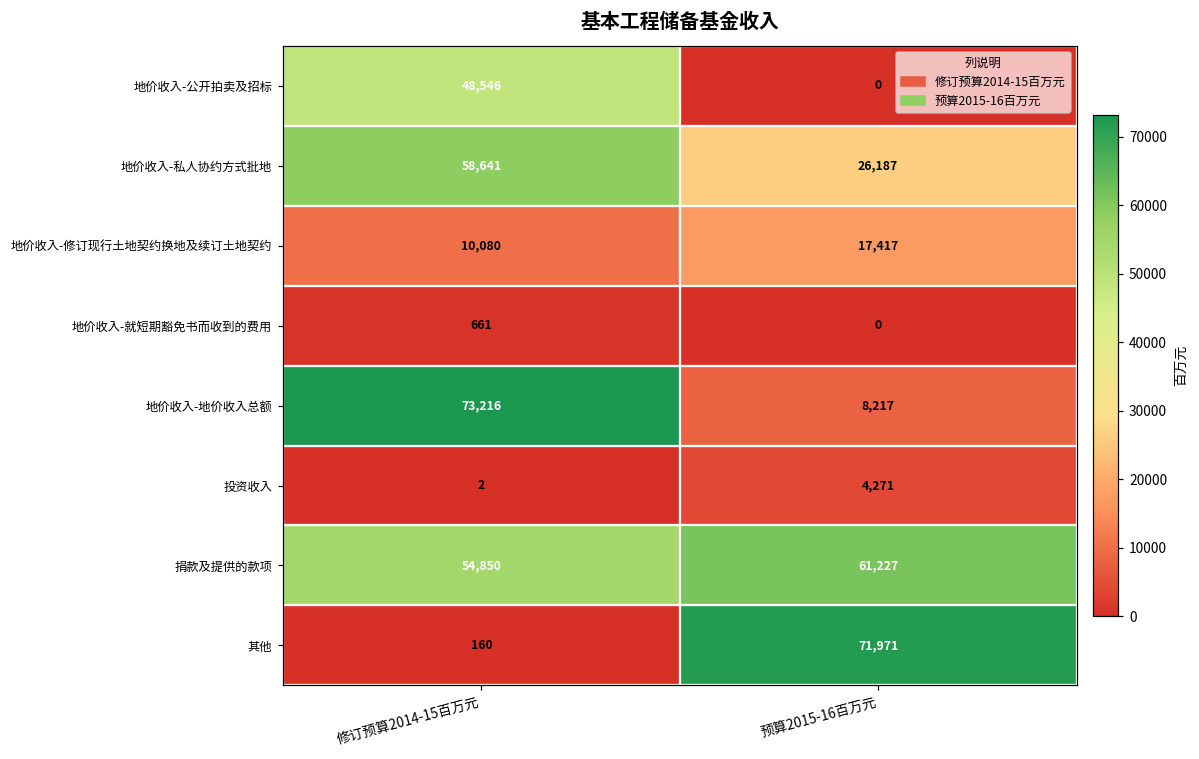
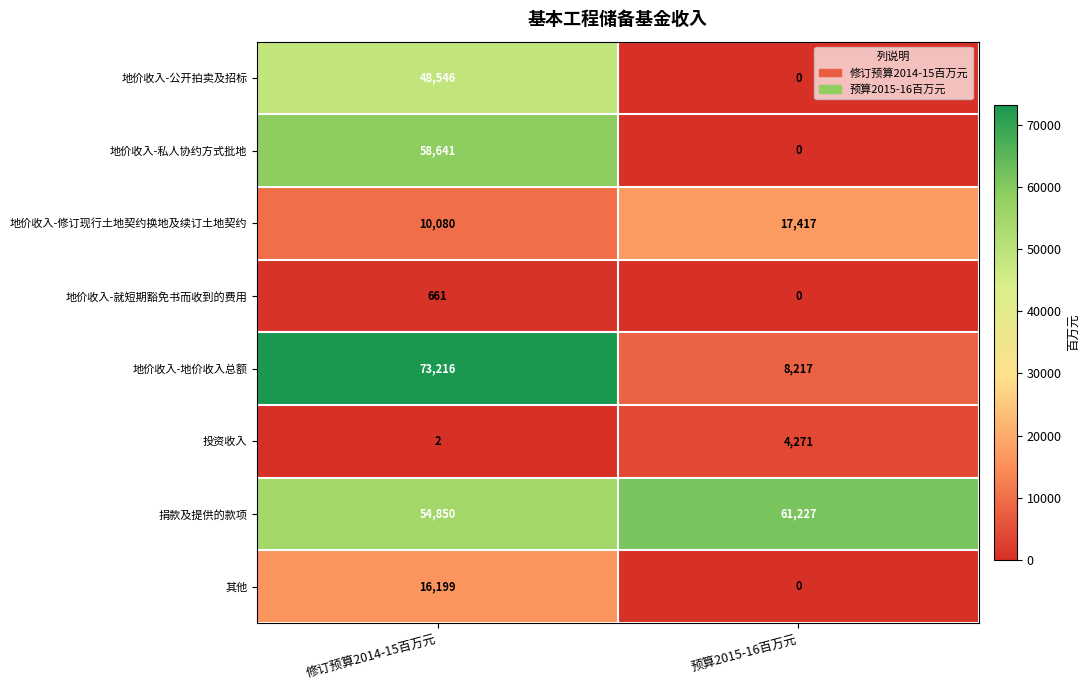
地价收入-私人协约方式批地, 预算2015-16百万元: 26,187 -> 0
其他, 修订预算2014-15百万元: 160 -> 16,199
其他, 预算2015-16百万元: 71,971 -> 0
